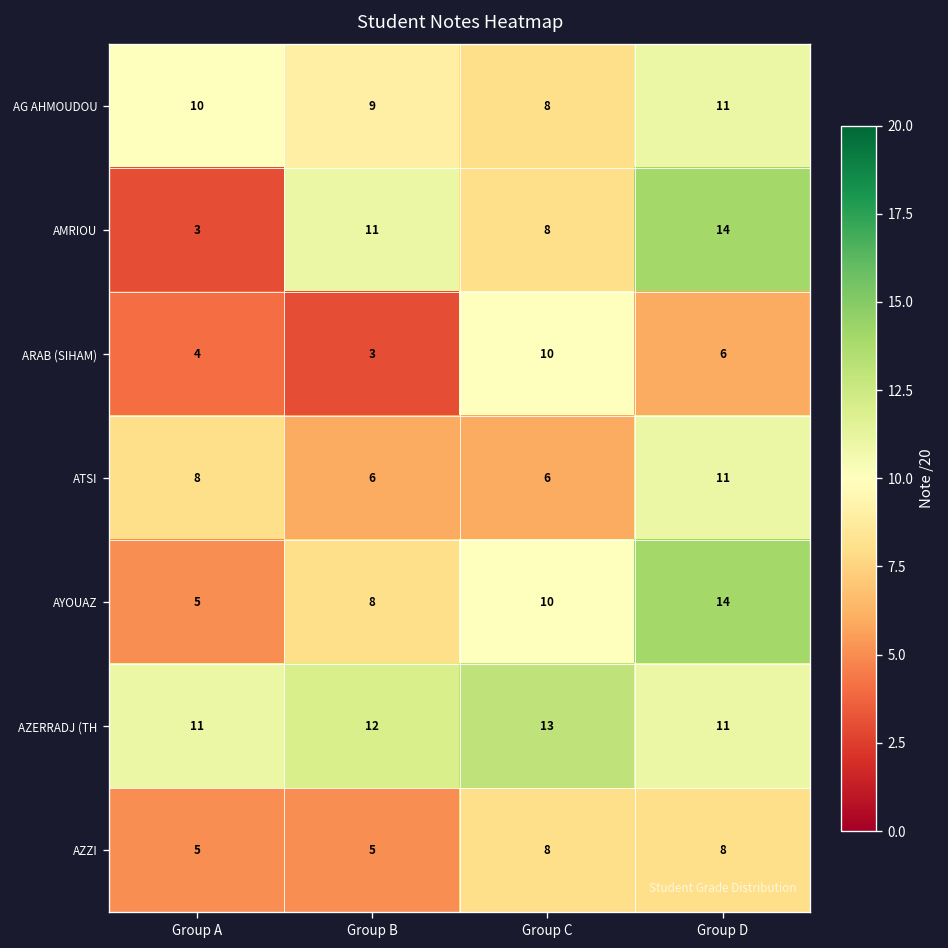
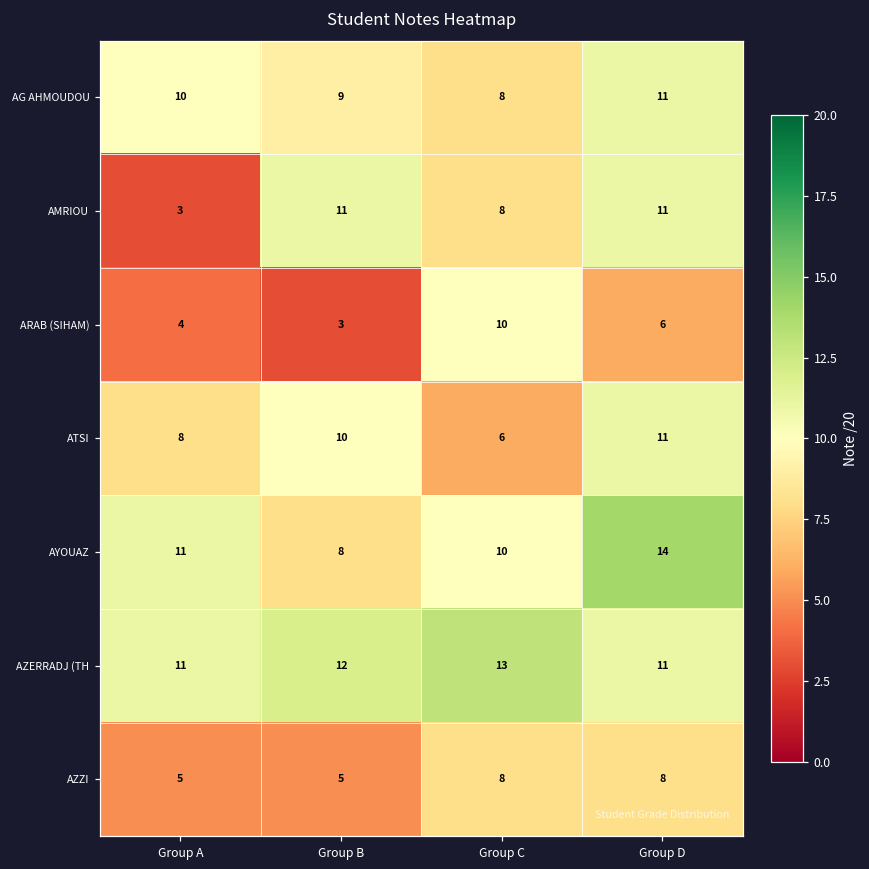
AMRIOU, Group D: 14 -> 11
ATSI, Group B: 6 -> 10
AYOUAZ, Group A: 5 -> 11
